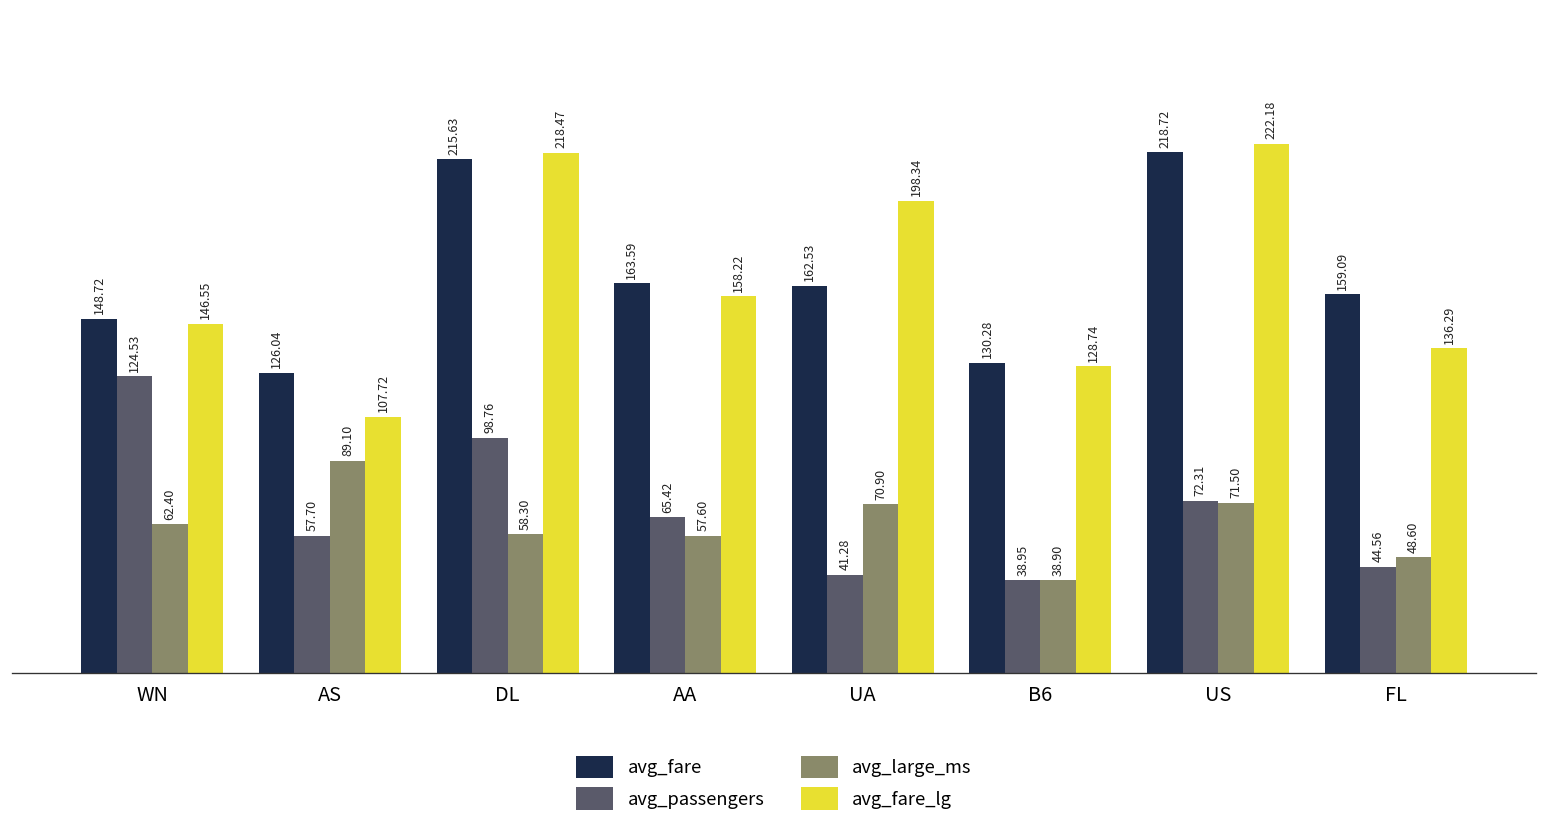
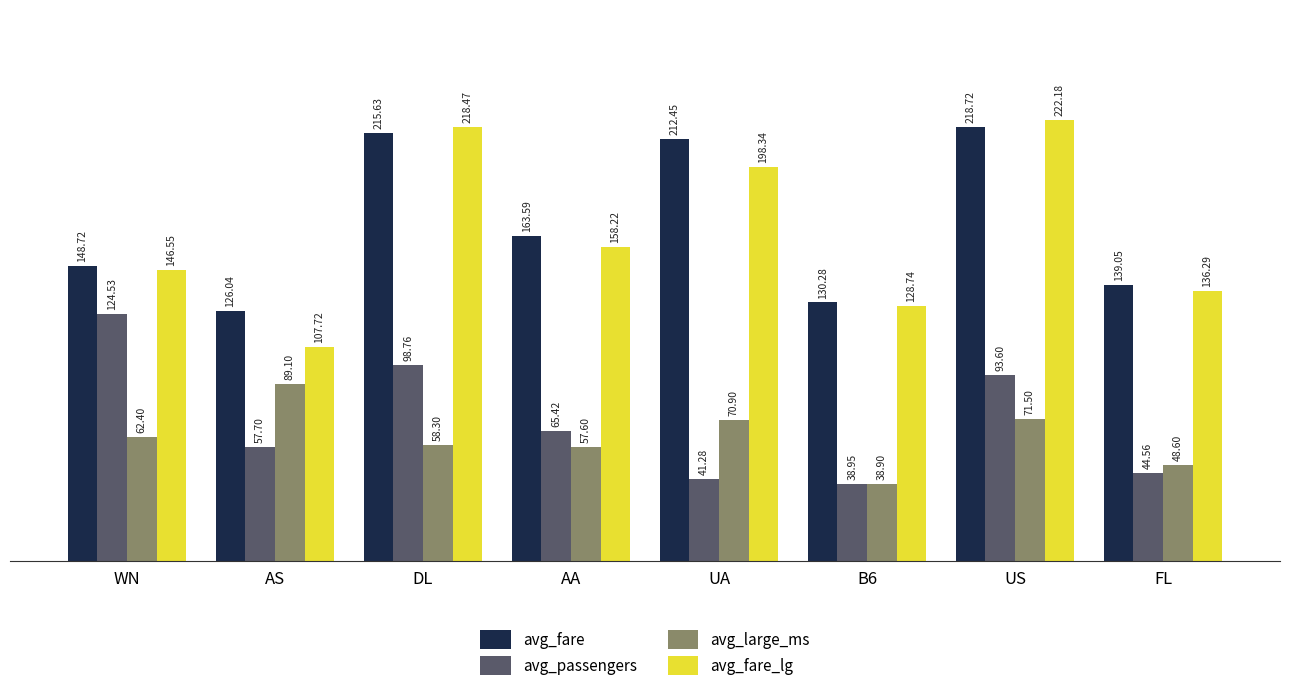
avg_fare, UA: 162.53 -> 212.45
avg_passengers, US: 72.31 -> 93.60
avg_fare, FL: 159.09 -> 139.05
